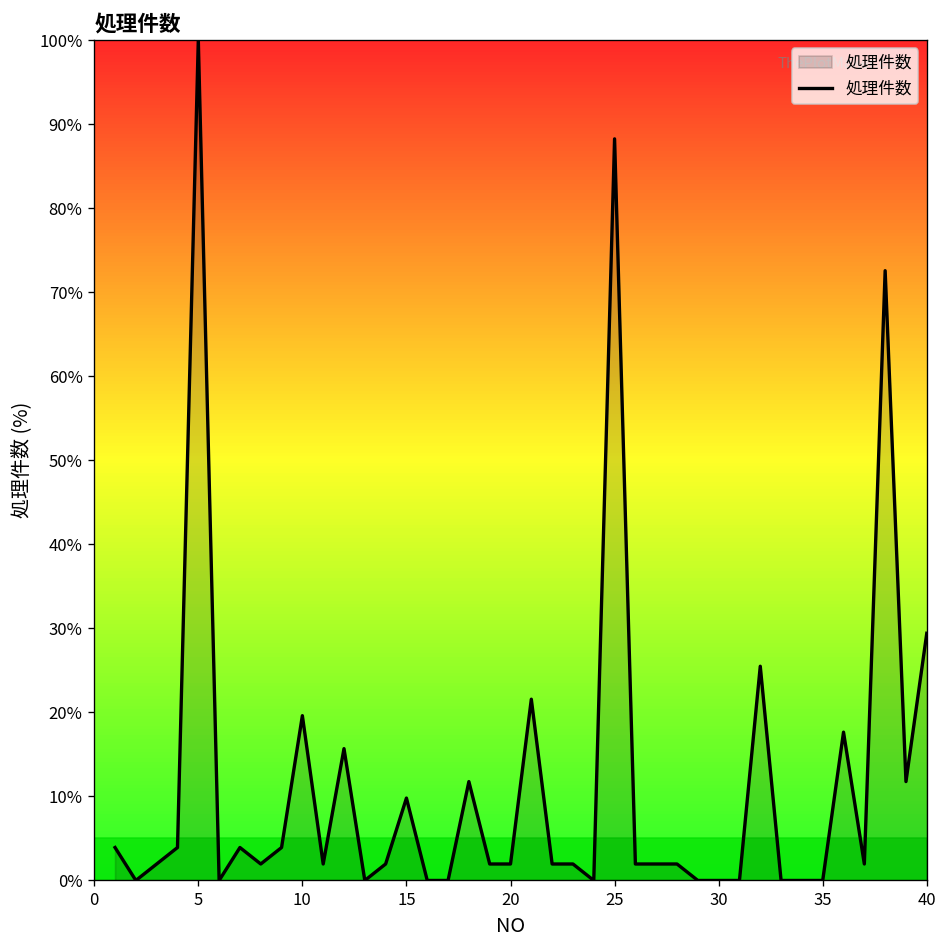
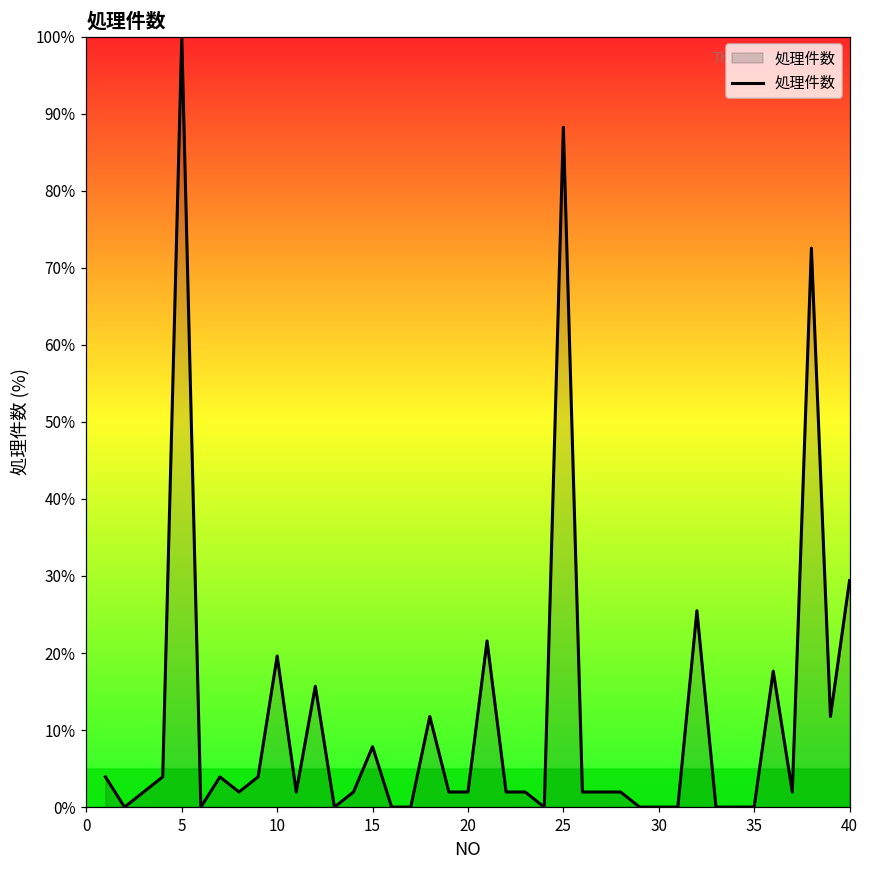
15: 10% -> 8%
